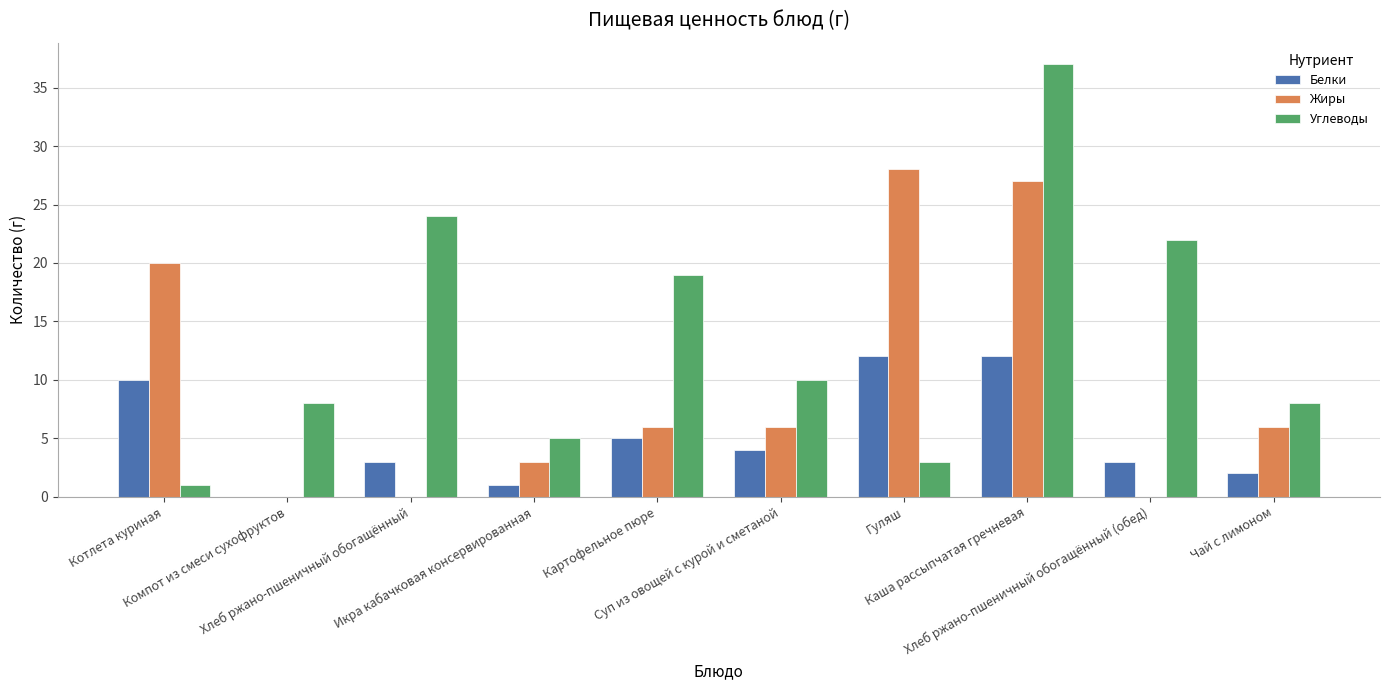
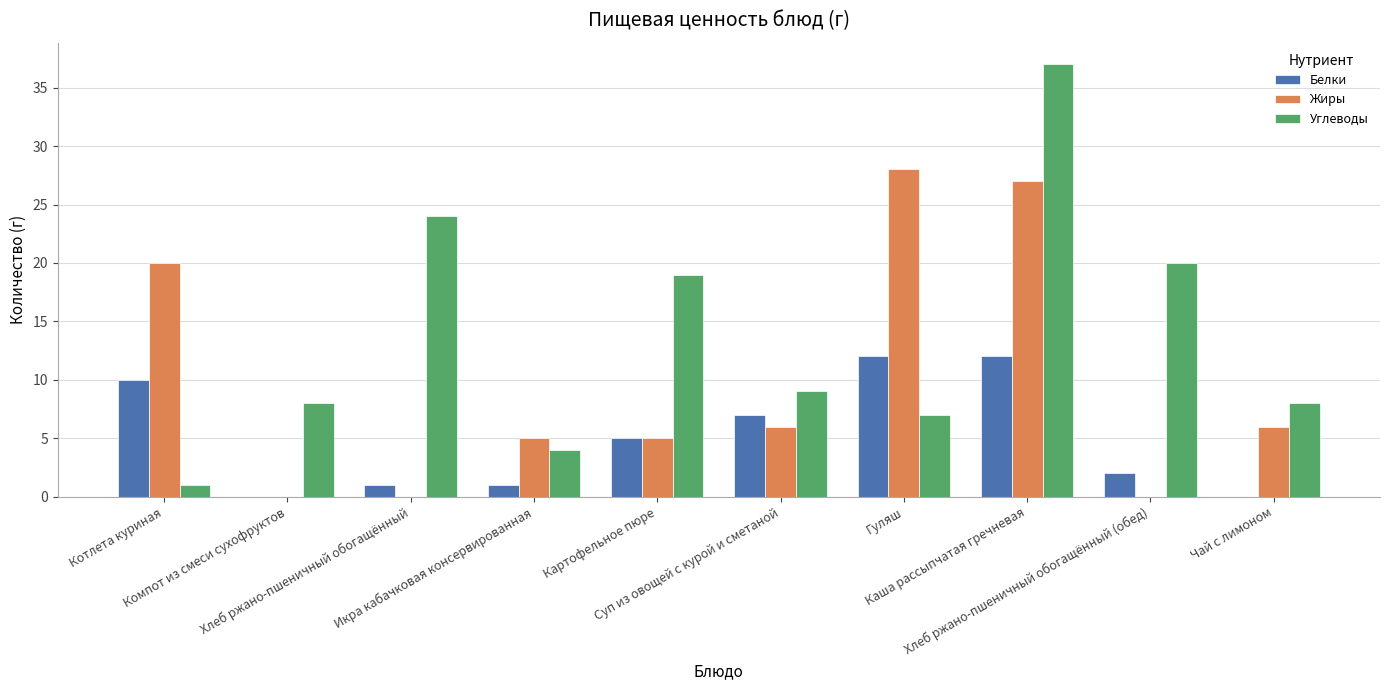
Белки, Хлеб ржано-пшеничный обогащённый: 3 -> 1
Жиры, Икра кабачковая консервированная: 3 -> 5
Углеводы, Икра кабачковая консервированная: 5 -> 4
Жиры, Картофельное пюре: 6 -> 5
Белки, Суп из овощей с курой и сметаной: 4 -> 7
Углеводы, Суп из овощей с курой и сметаной: 10 -> 9
Углеводы, Гуляш: 3 -> 7
Белки, Хлеб ржано-пшеничный обогащённый (обед): 3 -> 2
Углеводы, Хлеб ржано-пшеничный обогащённый (обед): 22 -> 20
Белки, Чай с лимоном: 2 -> 0
